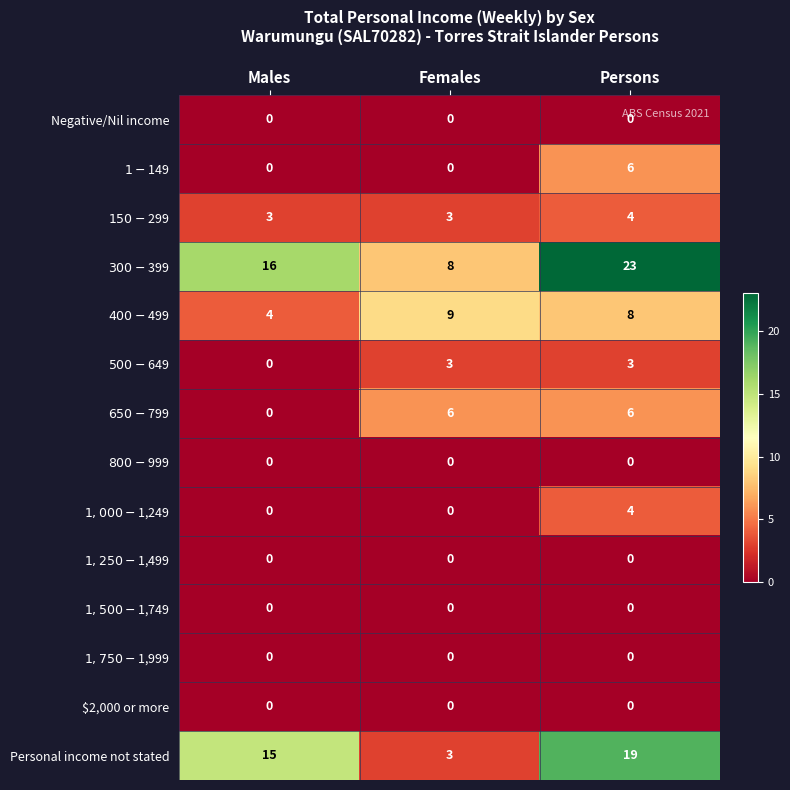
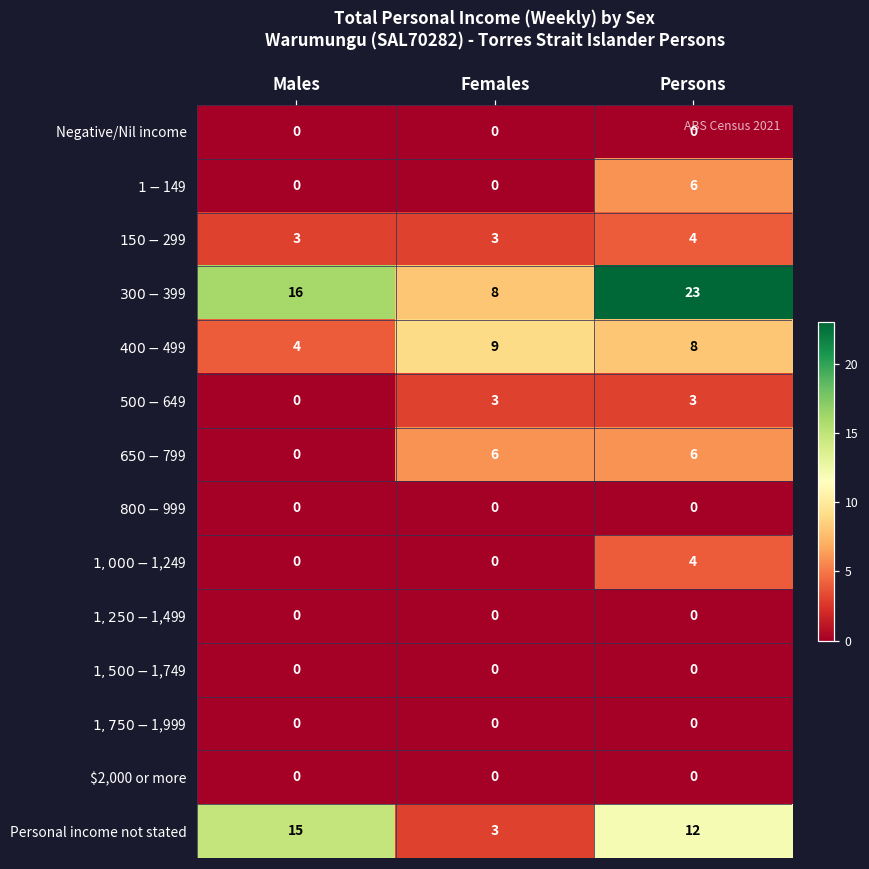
Personal income not stated, Persons: 19 -> 12
